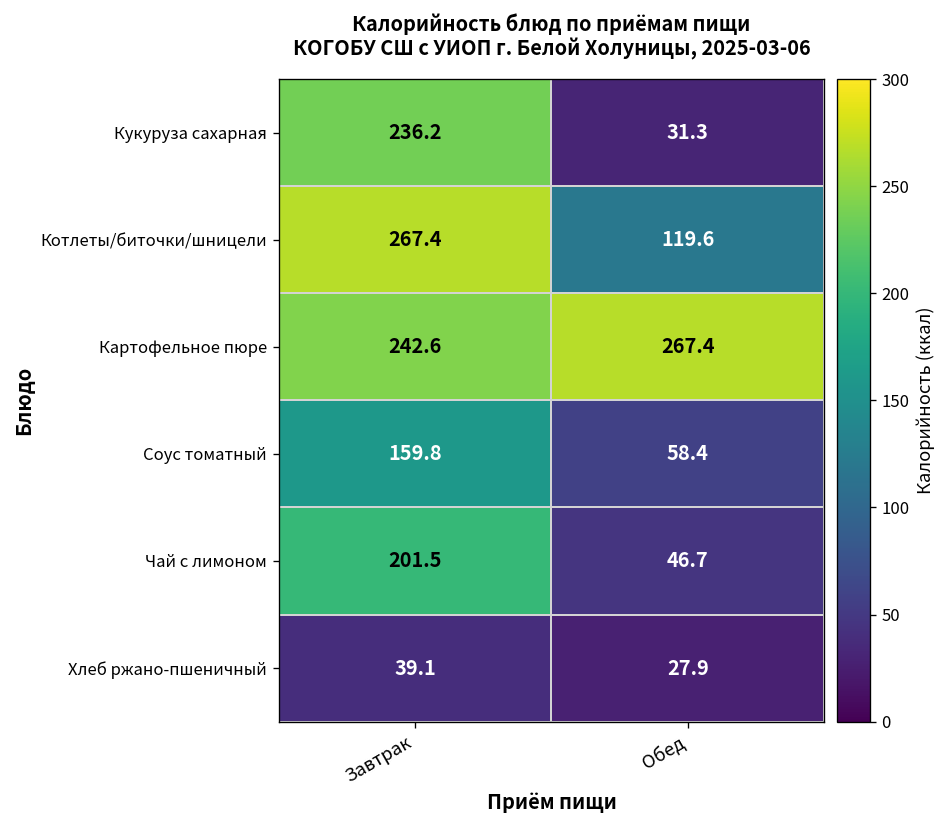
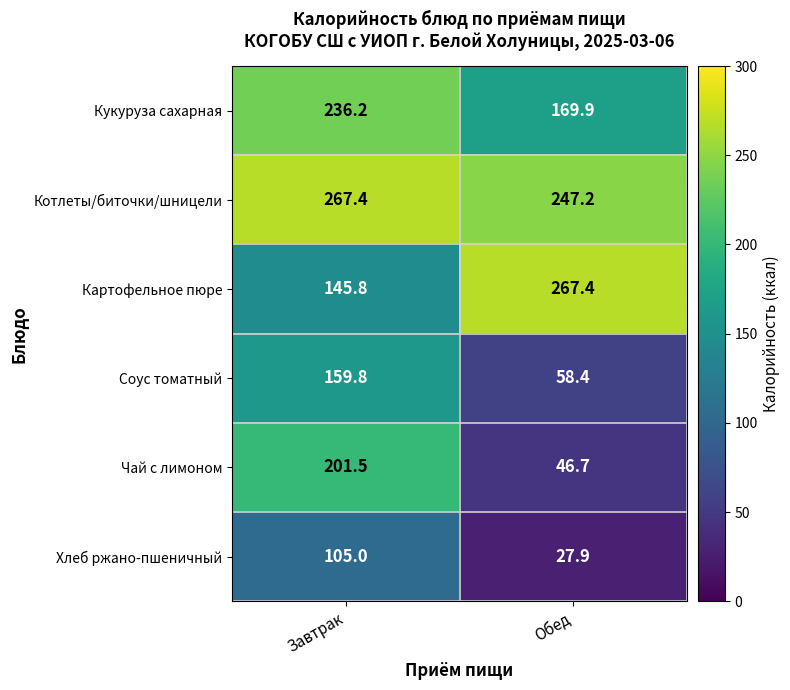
Кукуруза сахарная, Обед: 31.3 -> 169.9
Котлеты/биточки/шницели, Обед: 119.6 -> 247.2
Картофельное пюре, Завтрак: 242.6 -> 145.8
Хлеб ржано-пшеничный, Завтрак: 39.1 -> 105.0
